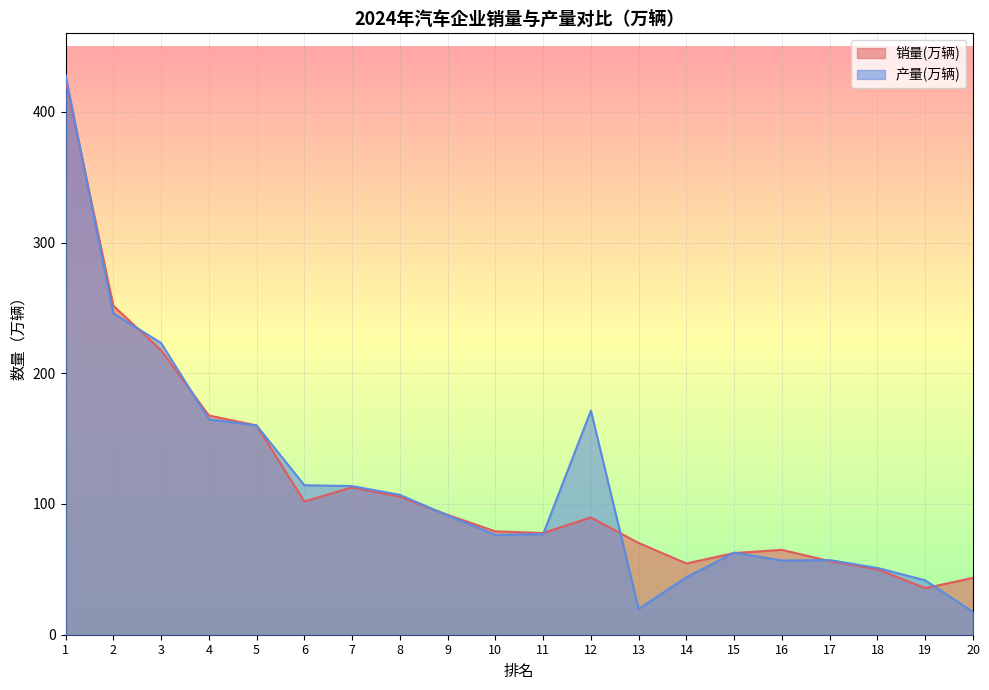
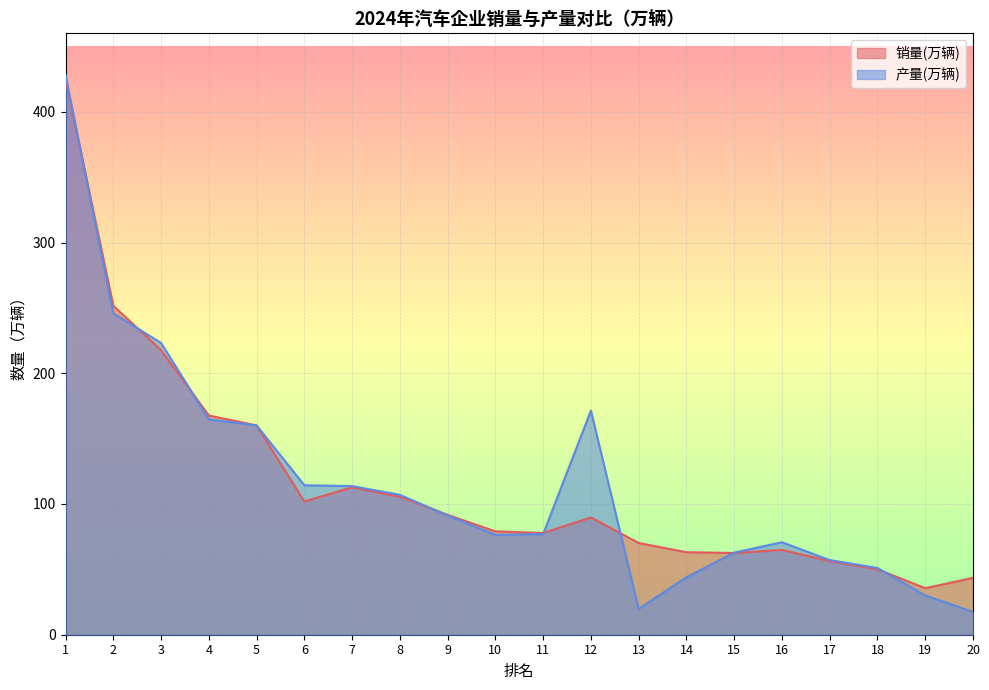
销量(万辆), 14: 54 -> 63
产量(万辆), 16: 57 -> 71
产量(万辆), 19: 42 -> 30
